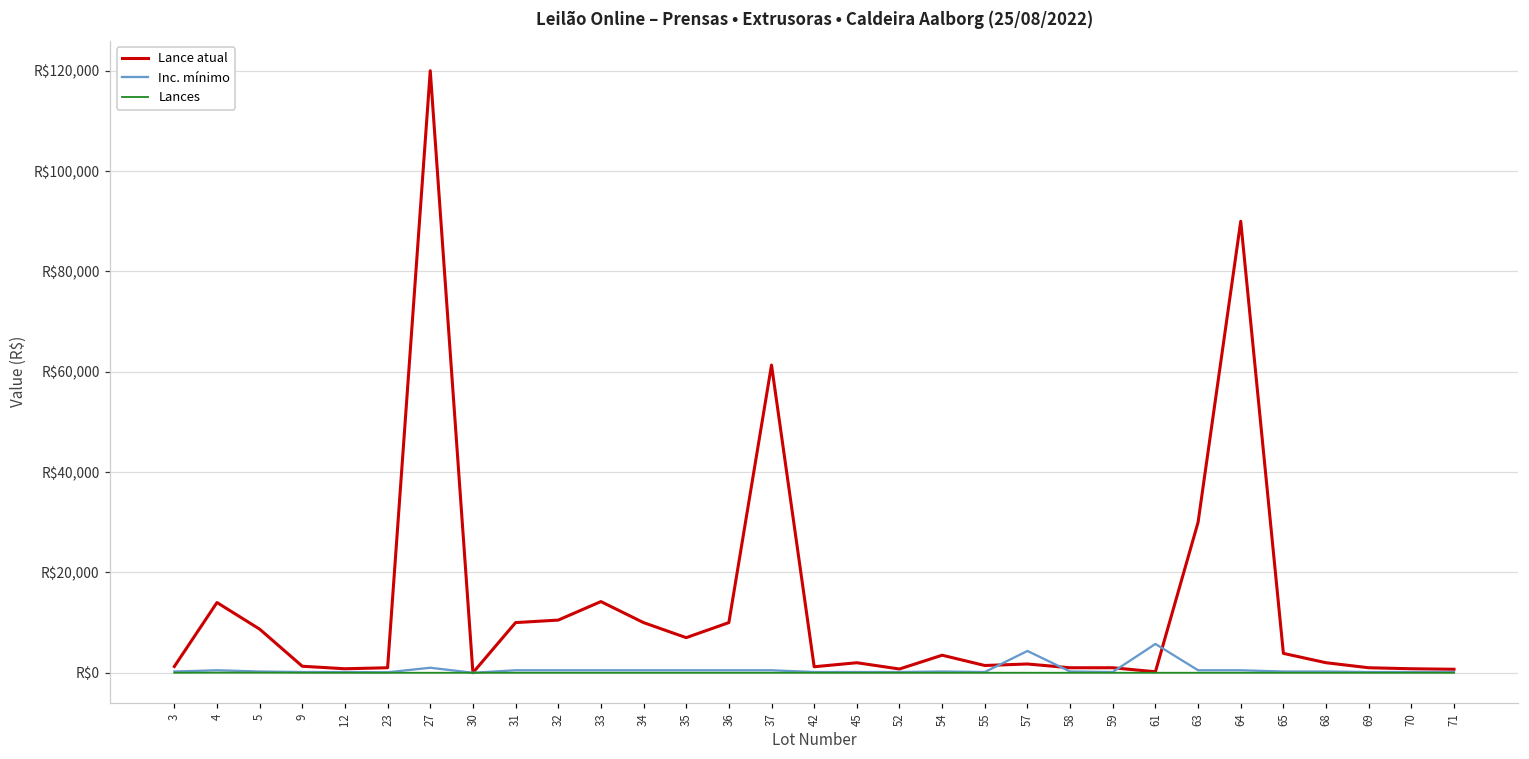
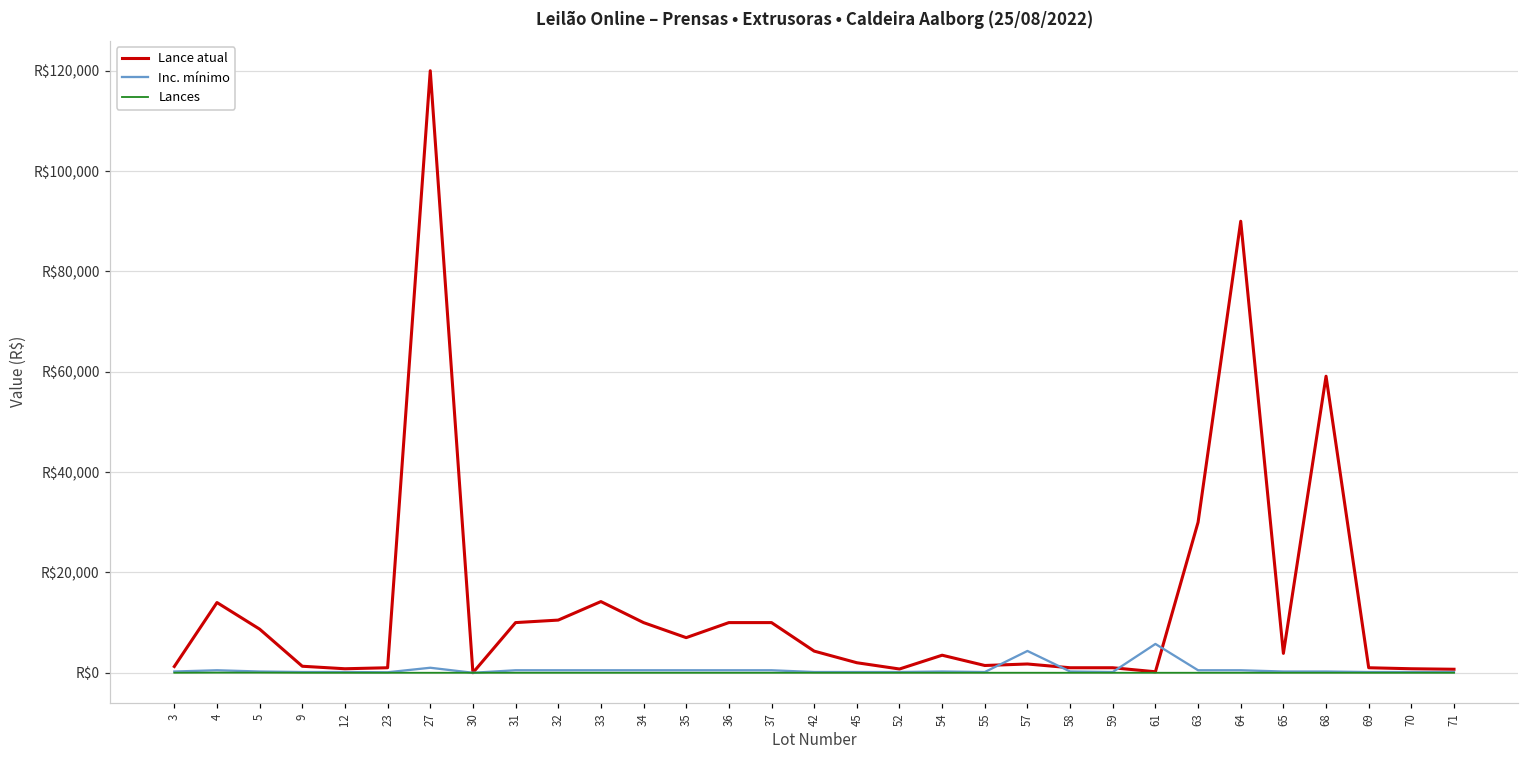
Lance atual, 37: R$61,000 -> R$10,000
Lance atual, 42: R$1,000 -> R$4,000
Lance atual, 68: R$2,000 -> R$59,000
